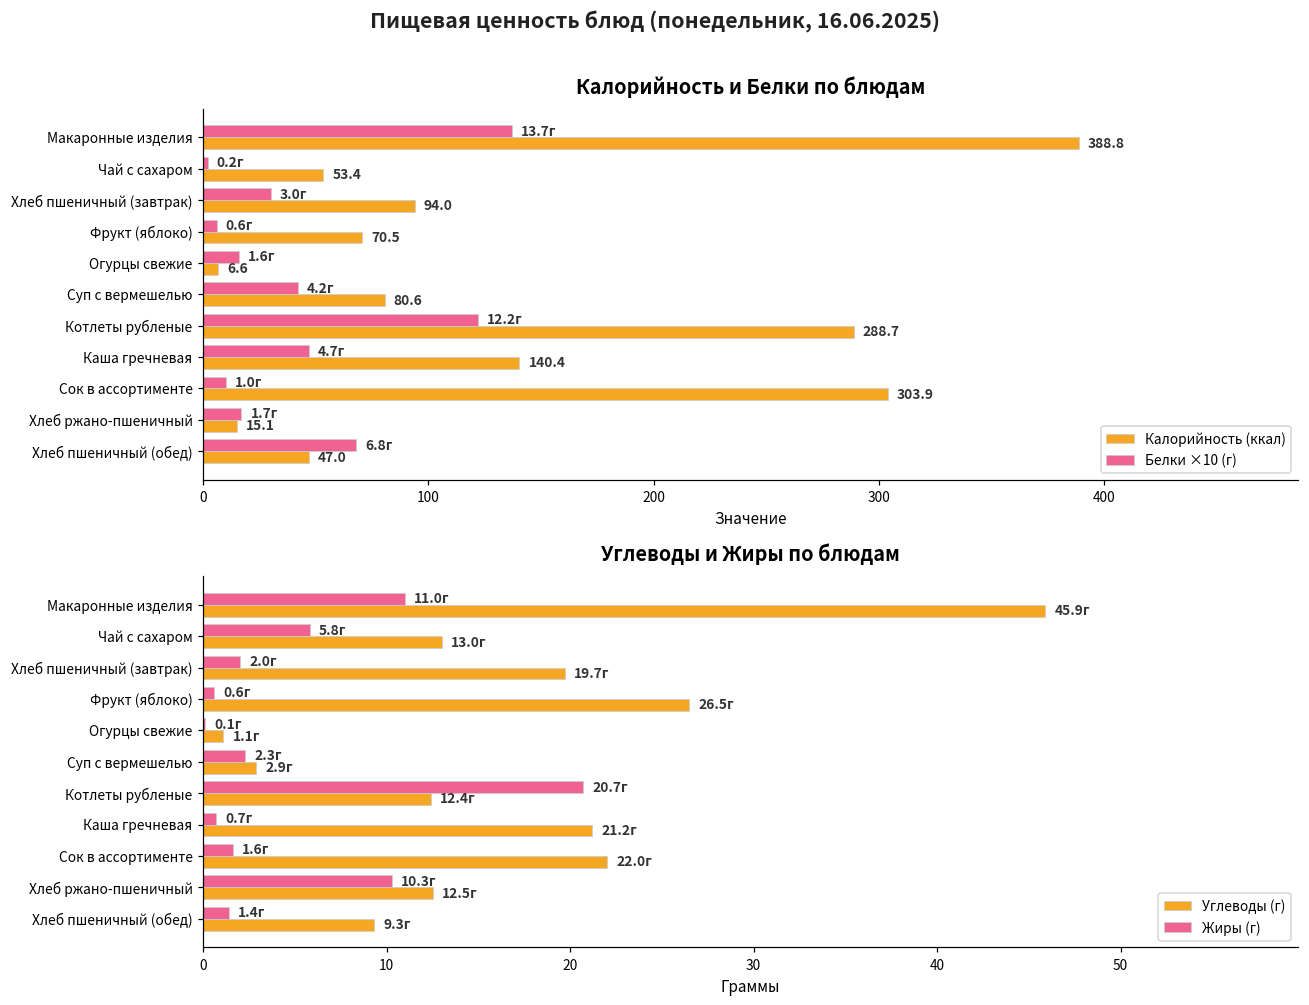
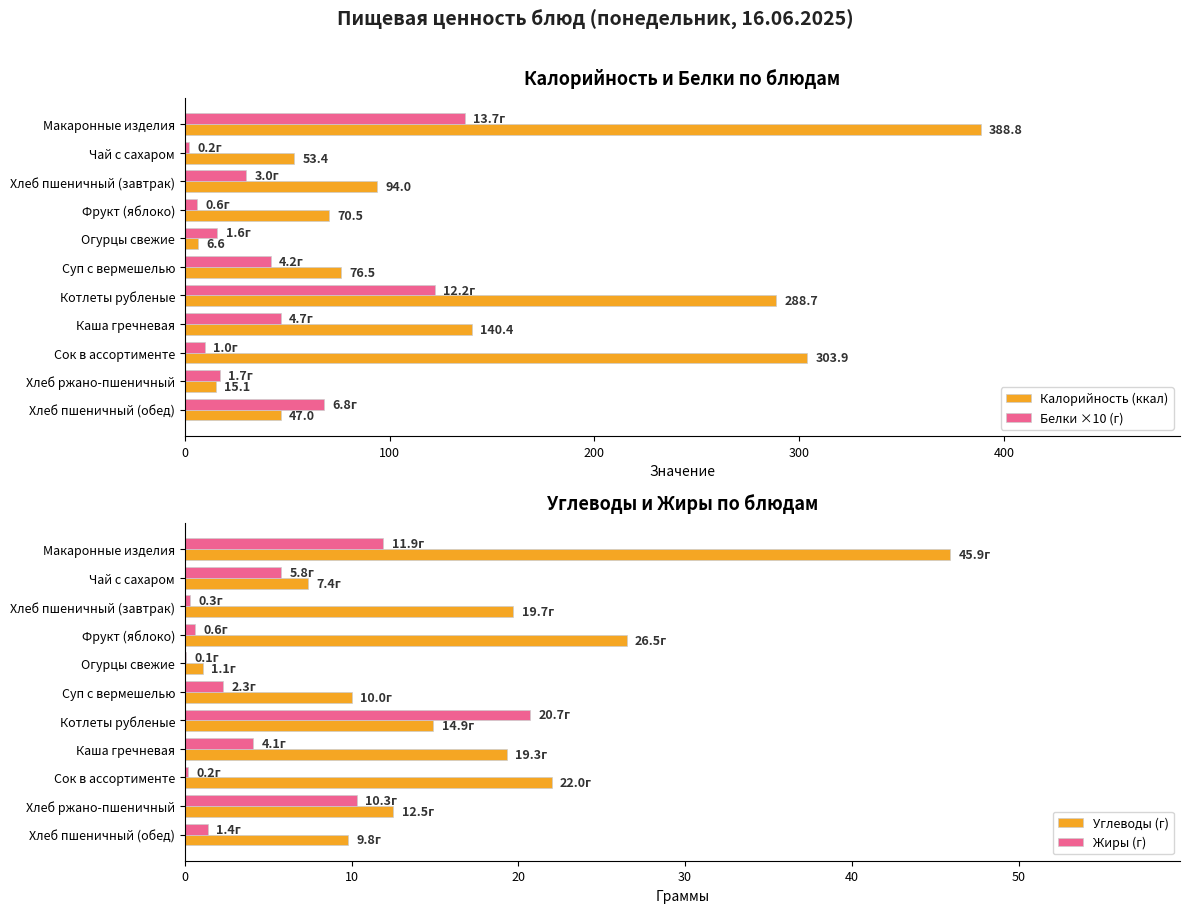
Калорийность и Белки по блюдам, Калорийность (ккал), Суп с вермешелью: 80.6 -> 76.5
Углеводы и Жиры по блюдам, Жиры (г), Макаронные изделия: 11.0г -> 11.9г
Углеводы и Жиры по блюдам, Углеводы (г), Чай с сахаром: 13.0г -> 7.4г
Углеводы и Жиры по блюдам, Жиры (г), Хлеб пшеничный (завтрак): 2.0г -> 0.3г
Углеводы и Жиры по блюдам, Углеводы (г), Суп с вермешелью: 2.9г -> 10.0г
Углеводы и Жиры по блюдам, Углеводы (г), Котлеты рубленые: 12.4г -> 14.9г
Углеводы и Жиры по блюдам, Жиры (г), Каша гречневая: 0.7г -> 4.1г
Углеводы и Жиры по блюдам, Углеводы (г), Каша гречневая: 21.2г -> 19.3г
Углеводы и Жиры по блюдам, Жиры (г), Сок в ассортименте: 1.6г -> 0.2г
Углеводы и Жиры по блюдам, Углеводы (г), Хлеб пшеничный (обед): 9.3г -> 9.8г
